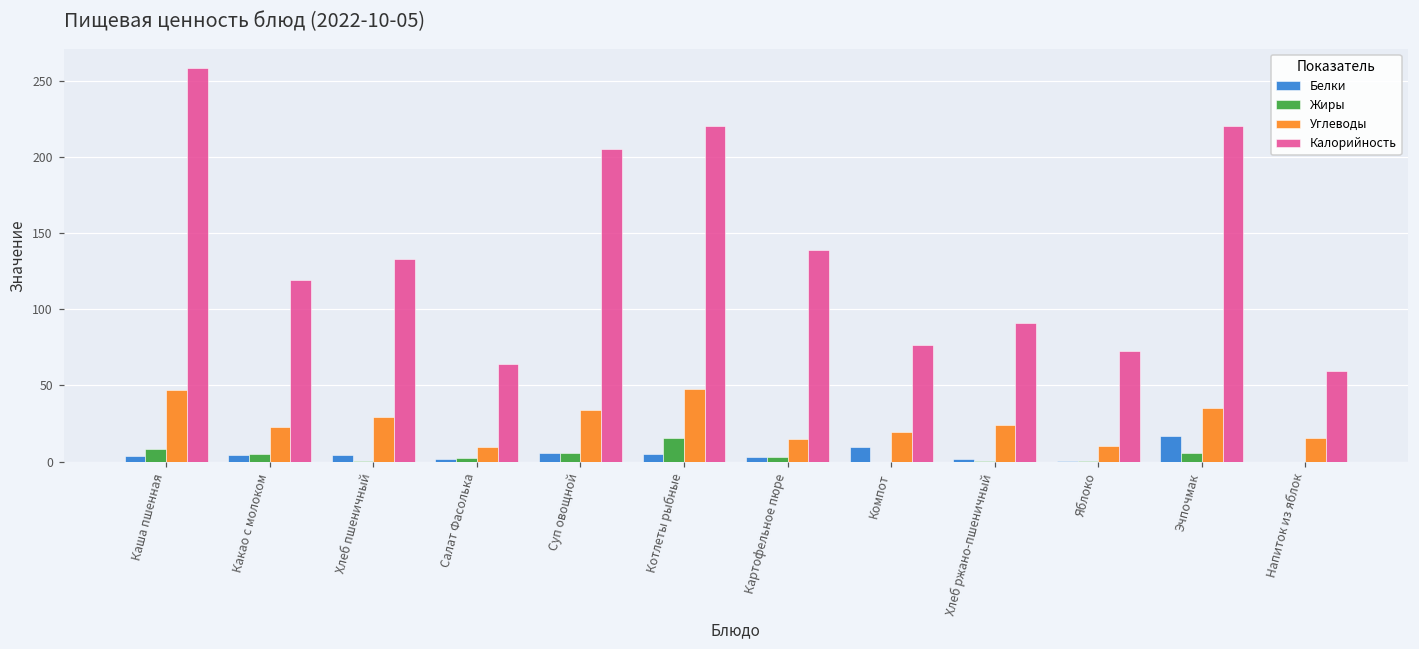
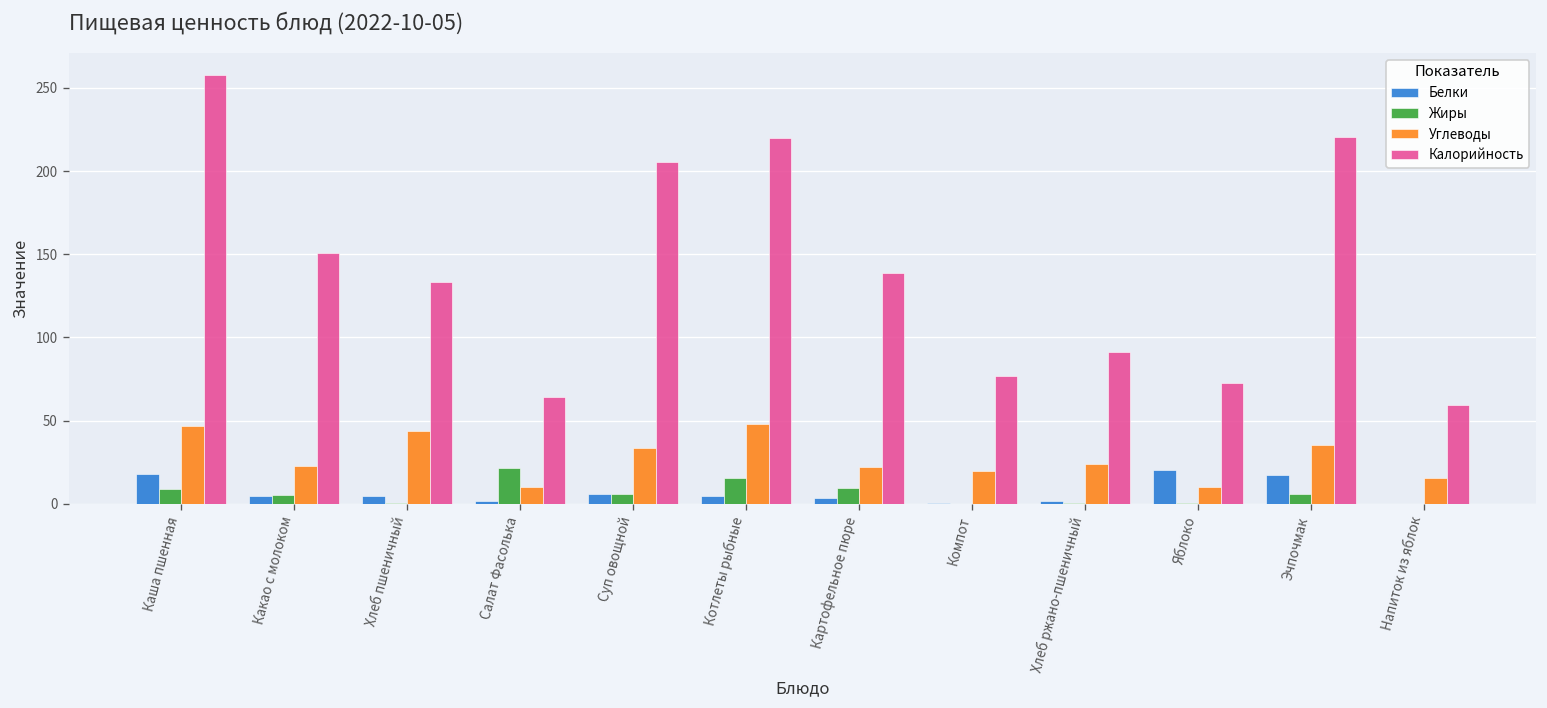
Белки, Каша пшенная: 3 -> 18
Калорийность, Какао с молоком: 119 -> 151
Углеводы, Хлеб пшеничный: 30 -> 44
Жиры, Салат Фасолька: 2 -> 22
Жиры, Картофельное пюре: 3 -> 9
Углеводы, Картофельное пюре: 15 -> 22
Белки, Компот: 10 -> 0
Белки, Яблоко: 0 -> 20
